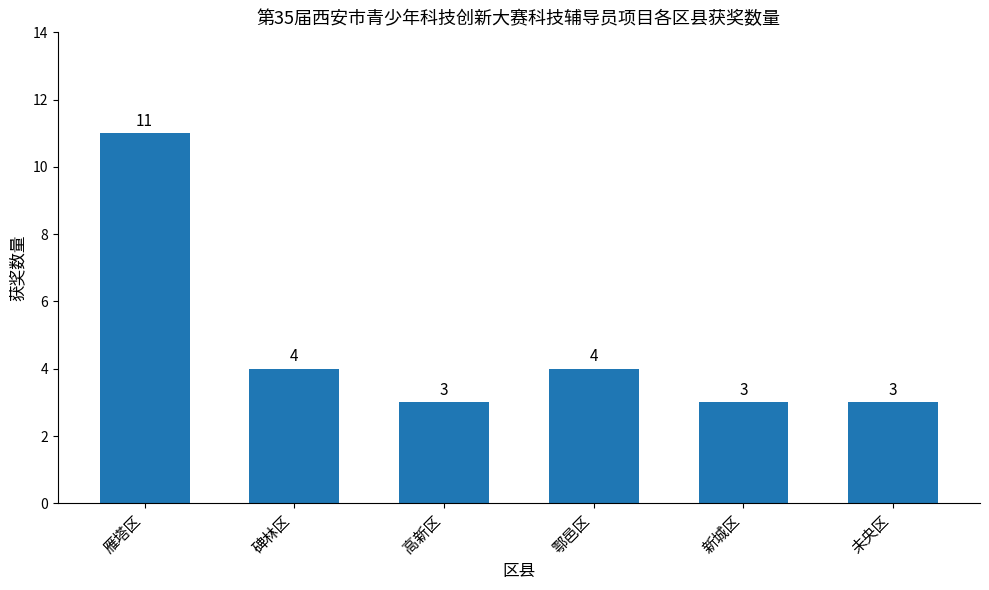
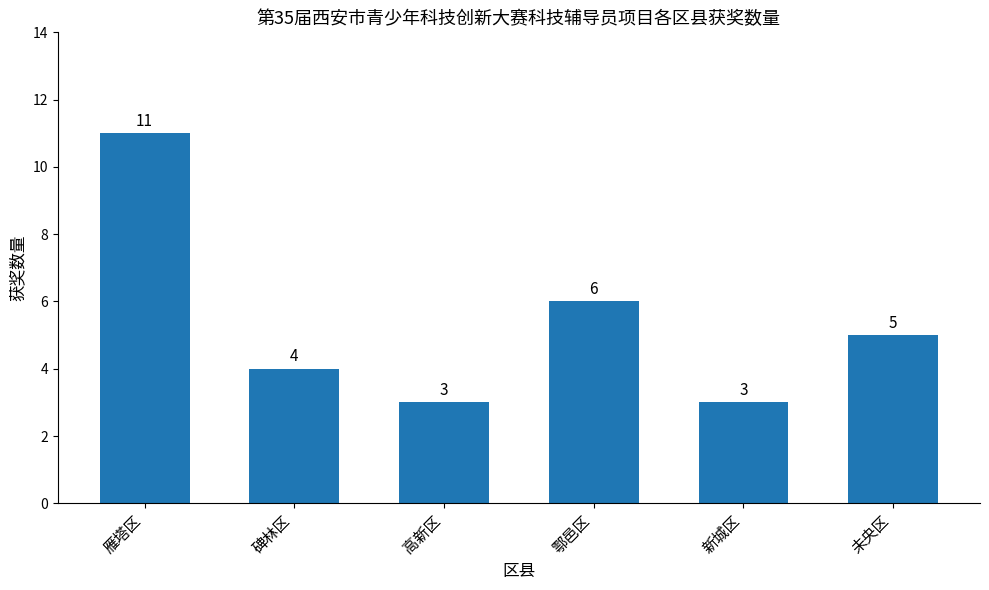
鄠邑区: 4 -> 6
未央区: 3 -> 5
